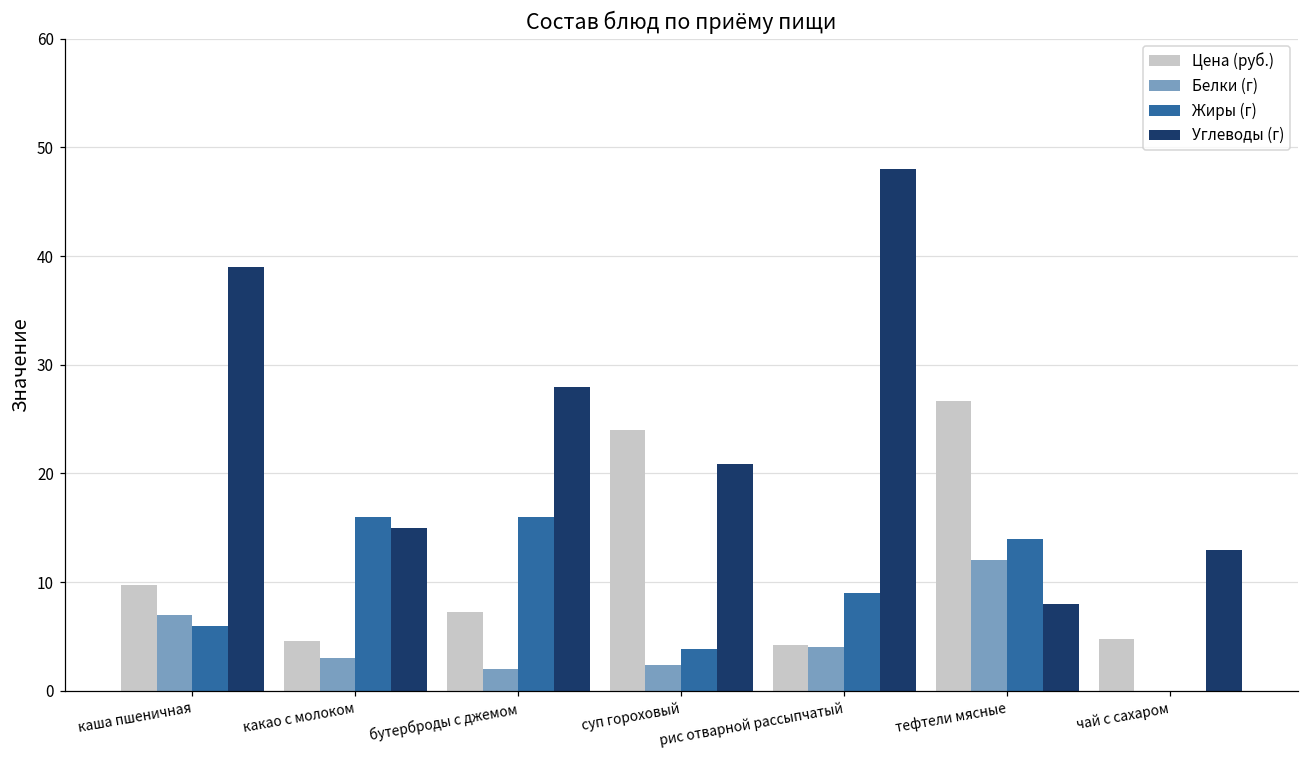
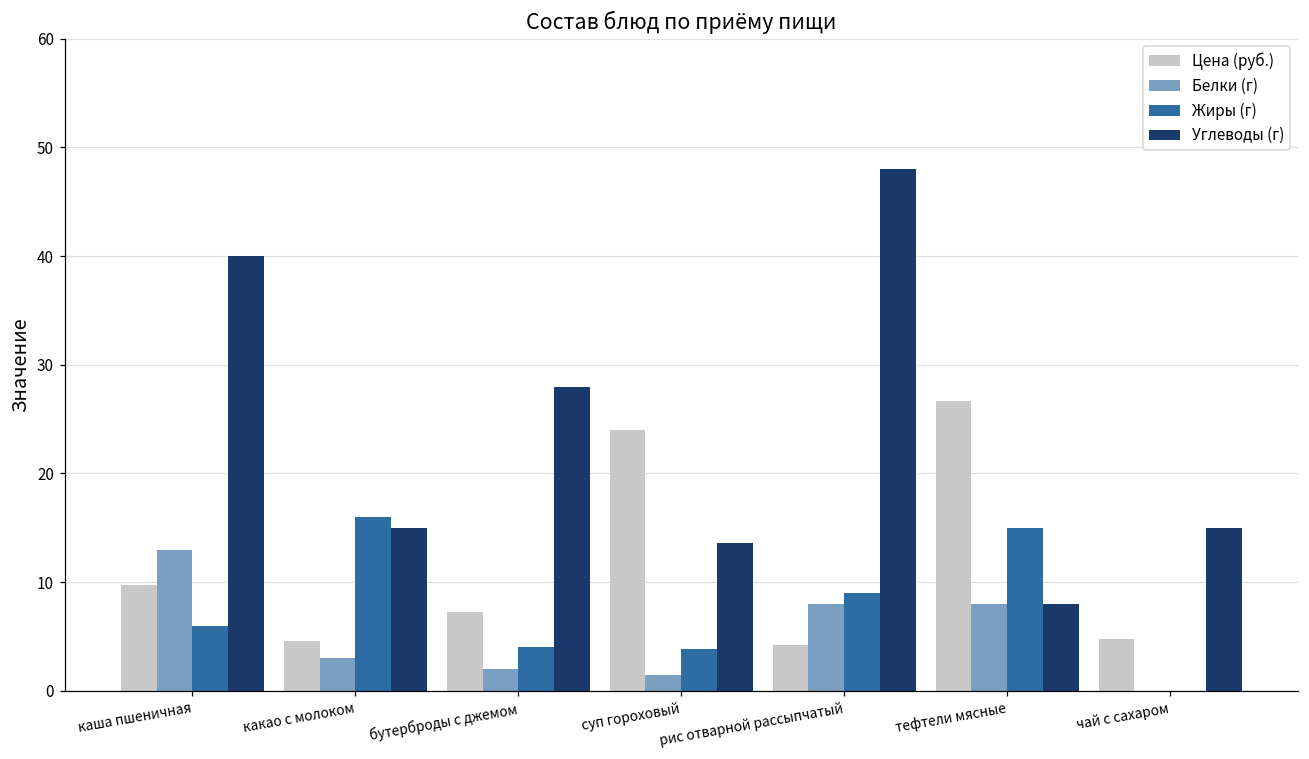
Белки (г), каша пшеничная: 7 -> 13
Углеводы (г), каша пшеничная: 39 -> 40
Жиры (г), бутерброды с джемом: 16 -> 4
Белки (г), суп гороховый: 2 -> 1
Углеводы (г), суп гороховый: 21 -> 14
Белки (г), рис отварной рассыпчатый: 4 -> 8
Белки (г), тефтели мясные: 12 -> 8
Жиры (г), тефтели мясные: 14 -> 15
Углеводы (г), чай с сахаром: 13 -> 15
